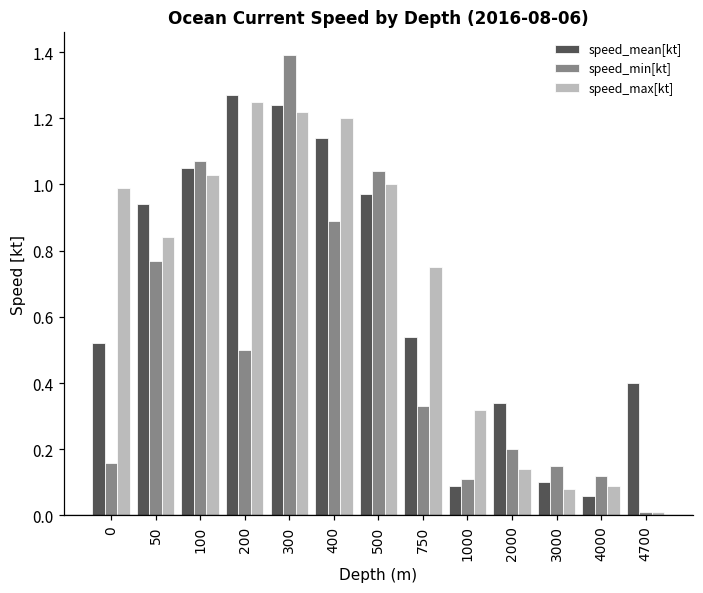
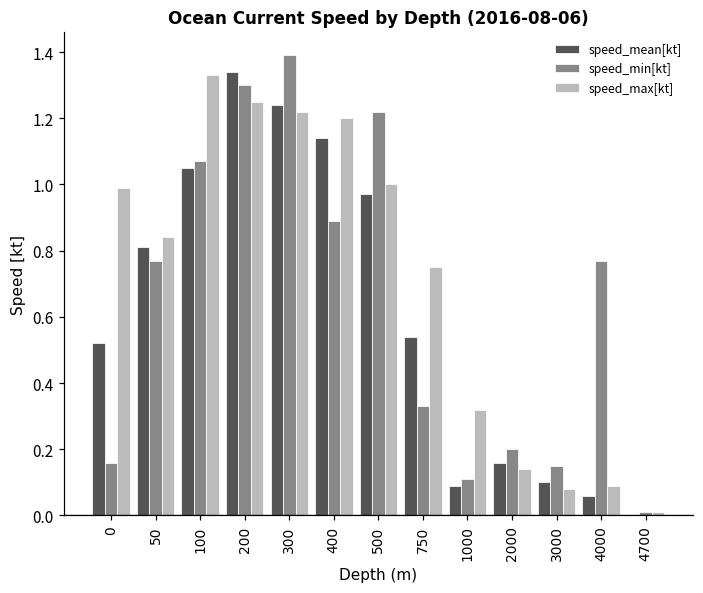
speed_mean[kt], 50: 0.94 -> 0.81
speed_max[kt], 100: 1.03 -> 1.33
speed_mean[kt], 200: 1.27 -> 1.34
speed_min[kt], 200: 0.5 -> 1.3
speed_min[kt], 500: 1.04 -> 1.22
speed_mean[kt], 2000: 0.34 -> 0.16
speed_min[kt], 4000: 0.12 -> 0.77
speed_mean[kt], 4700: 0.4 -> 0.0
